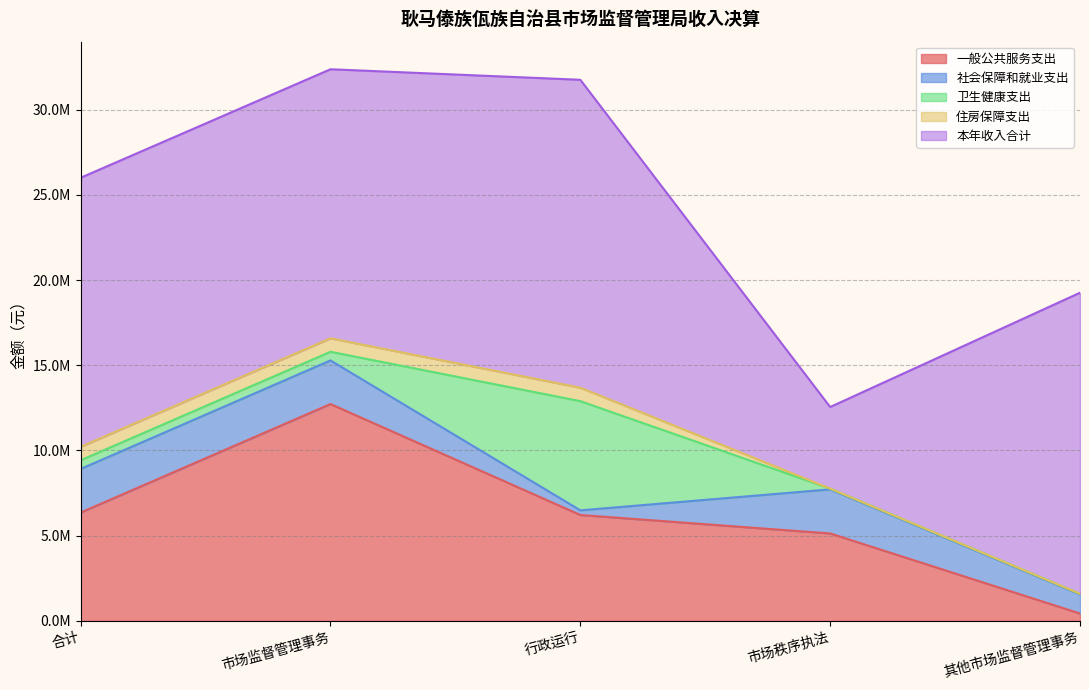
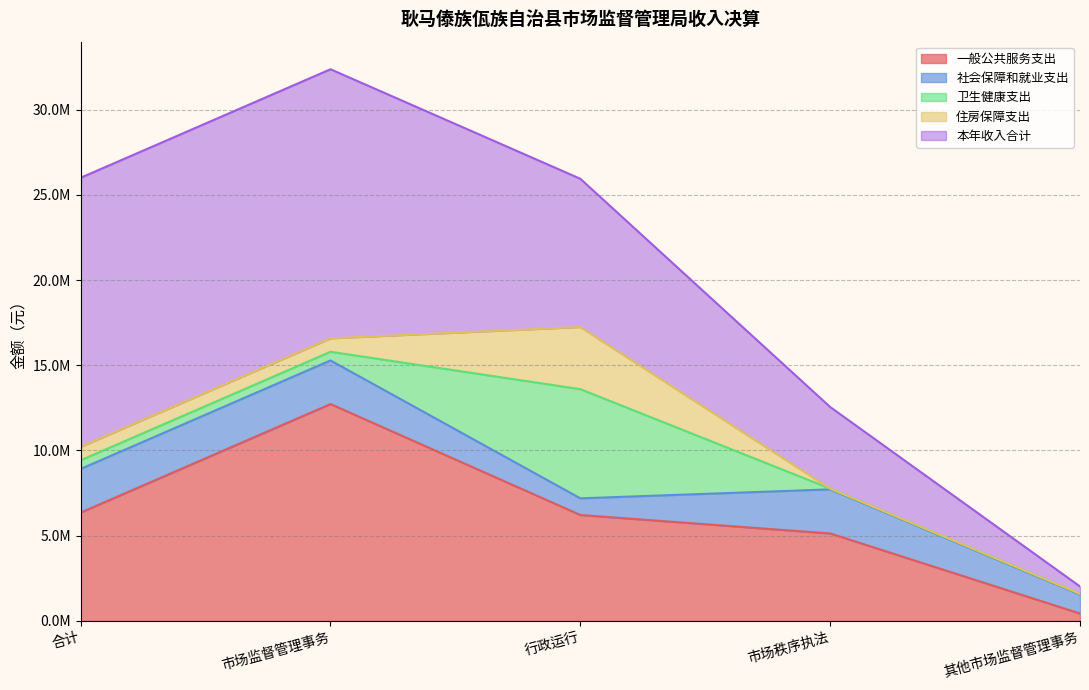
社会保障和就业支出, 行政运行: 300000 -> 1000000
住房保障支出, 行政运行: 800000 -> 3600000
本年收入合计, 行政运行: 18100000 -> 8700000
本年收入合计, 其他市场监督管理事务: 17700000 -> 400000
